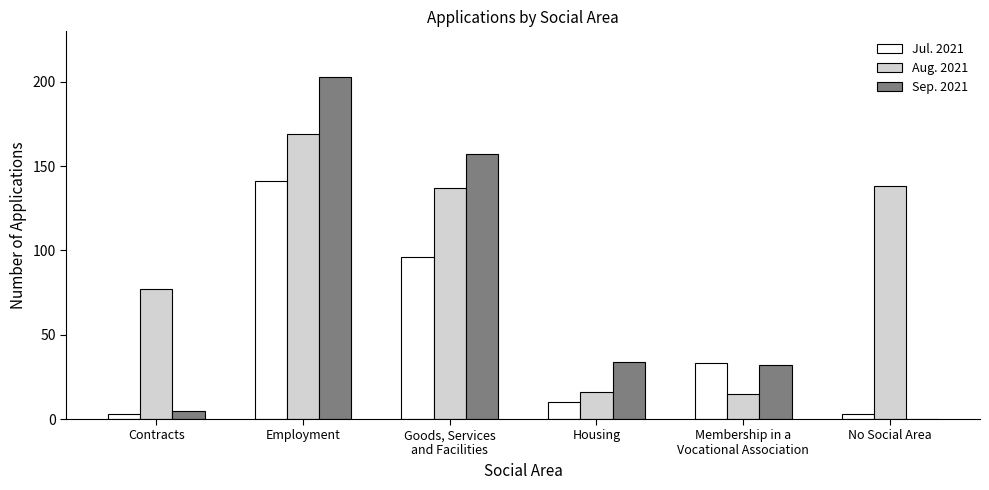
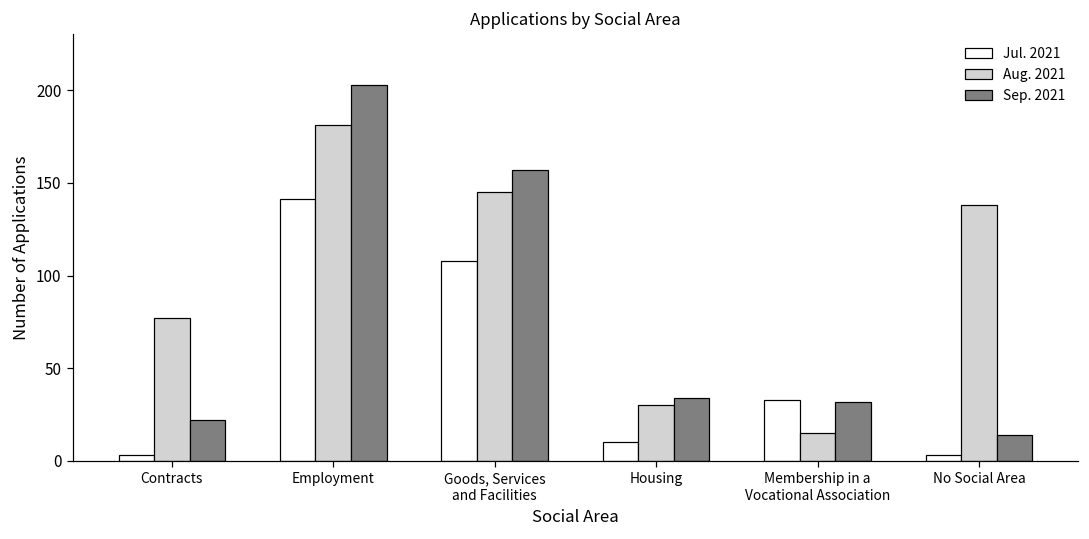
Sep. 2021, Contracts: 5 -> 22
Aug. 2021, Employment: 169 -> 181
Jul. 2021, Goods, Services and Facilities: 96 -> 108
Aug. 2021, Goods, Services and Facilities: 137 -> 145
Aug. 2021, Housing: 16 -> 30
Sep. 2021, No Social Area: 0 -> 14
